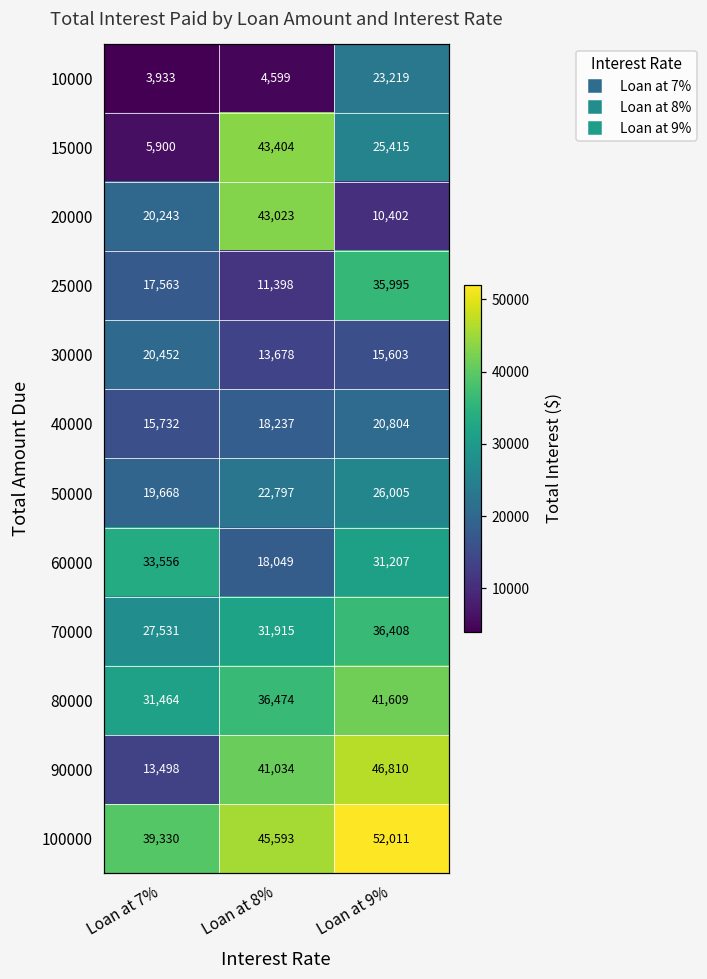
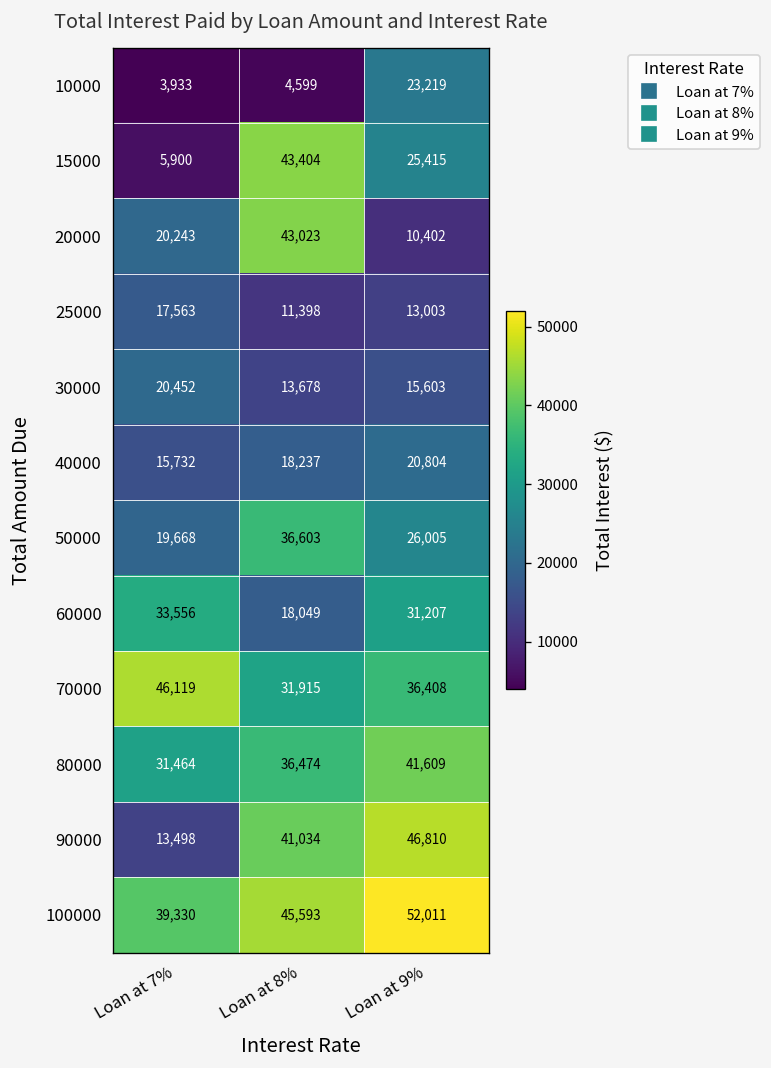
25000, Loan at 9%: 35,995 -> 13,003
50000, Loan at 8%: 22,797 -> 36,603
70000, Loan at 7%: 27,531 -> 46,119
